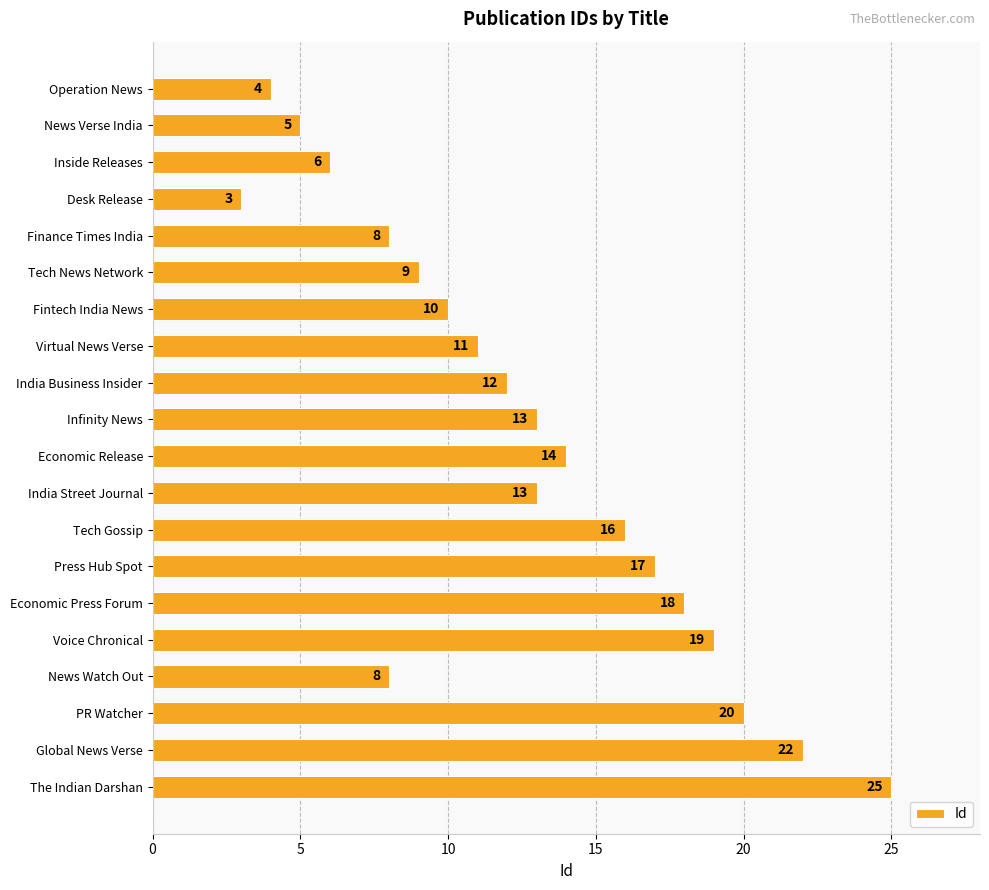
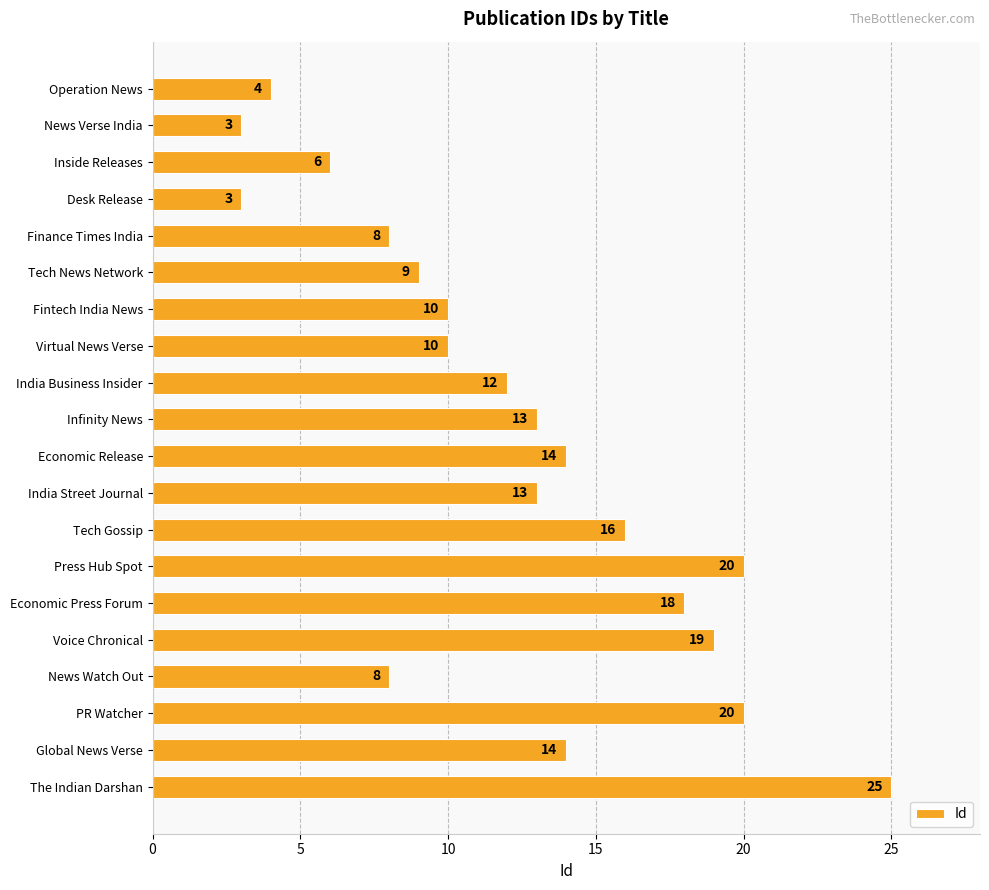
News Verse India: 5 -> 3
Virtual News Verse: 11 -> 10
Press Hub Spot: 17 -> 20
Global News Verse: 22 -> 14
